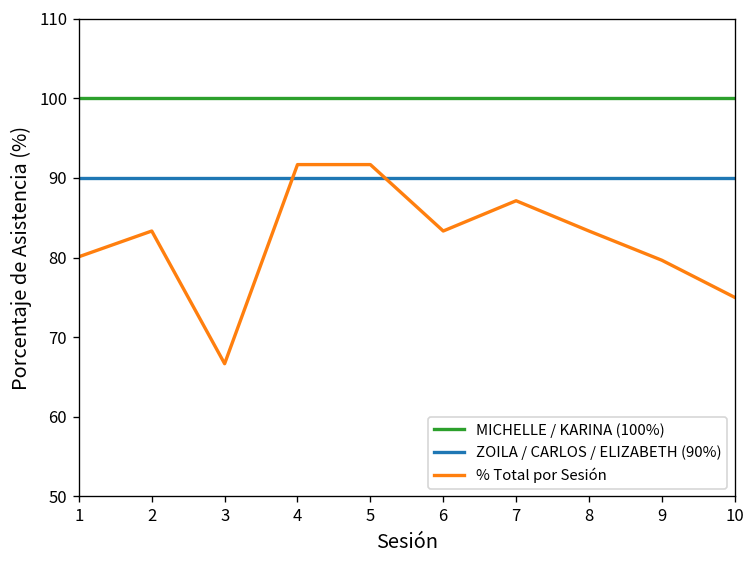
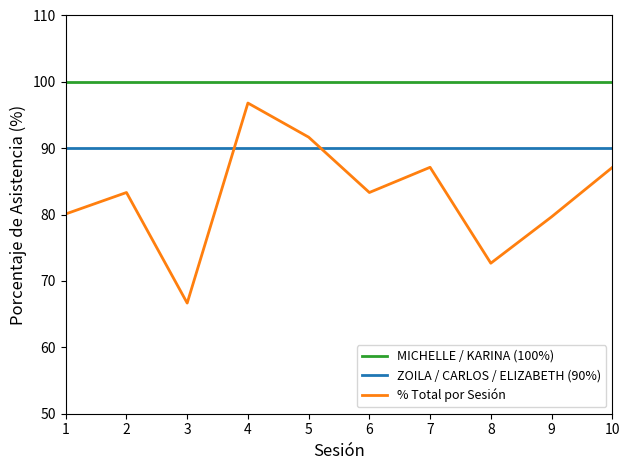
% Total por Sesión, 4: 92 -> 97
% Total por Sesión, 8: 83 -> 73
% Total por Sesión, 10: 75 -> 87
